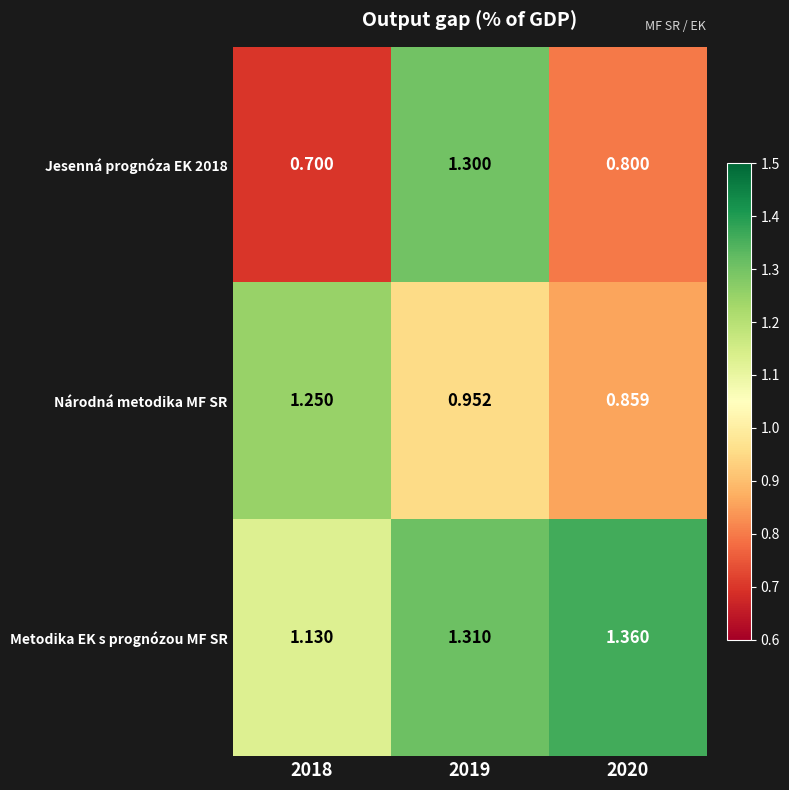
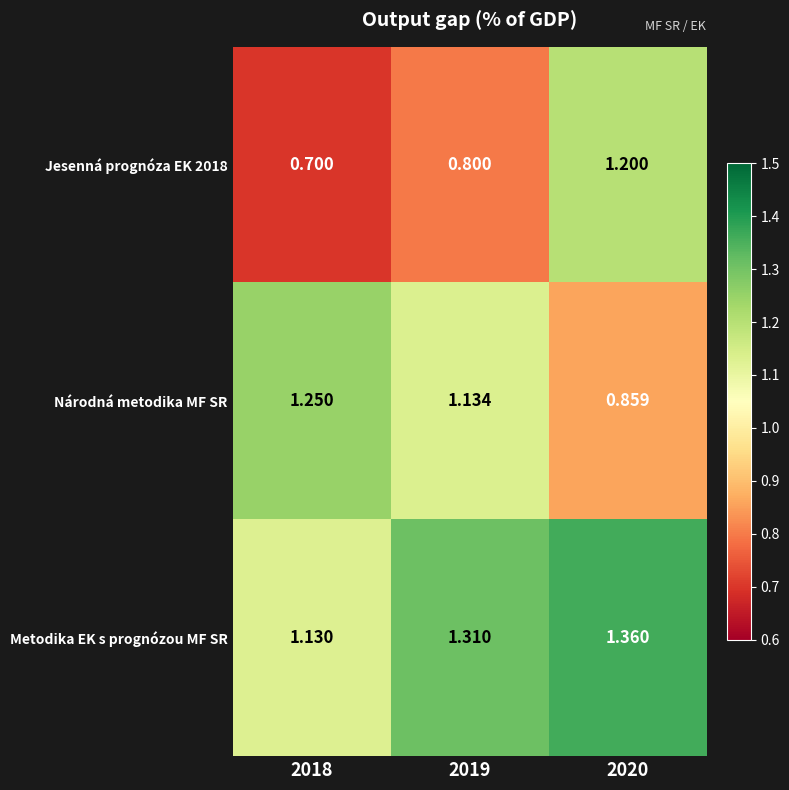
Jesenná prognóza EK 2018, 2019: 1.300 -> 0.800
Jesenná prognóza EK 2018, 2020: 0.800 -> 1.200
Národná metodika MF SR, 2019: 0.952 -> 1.134
